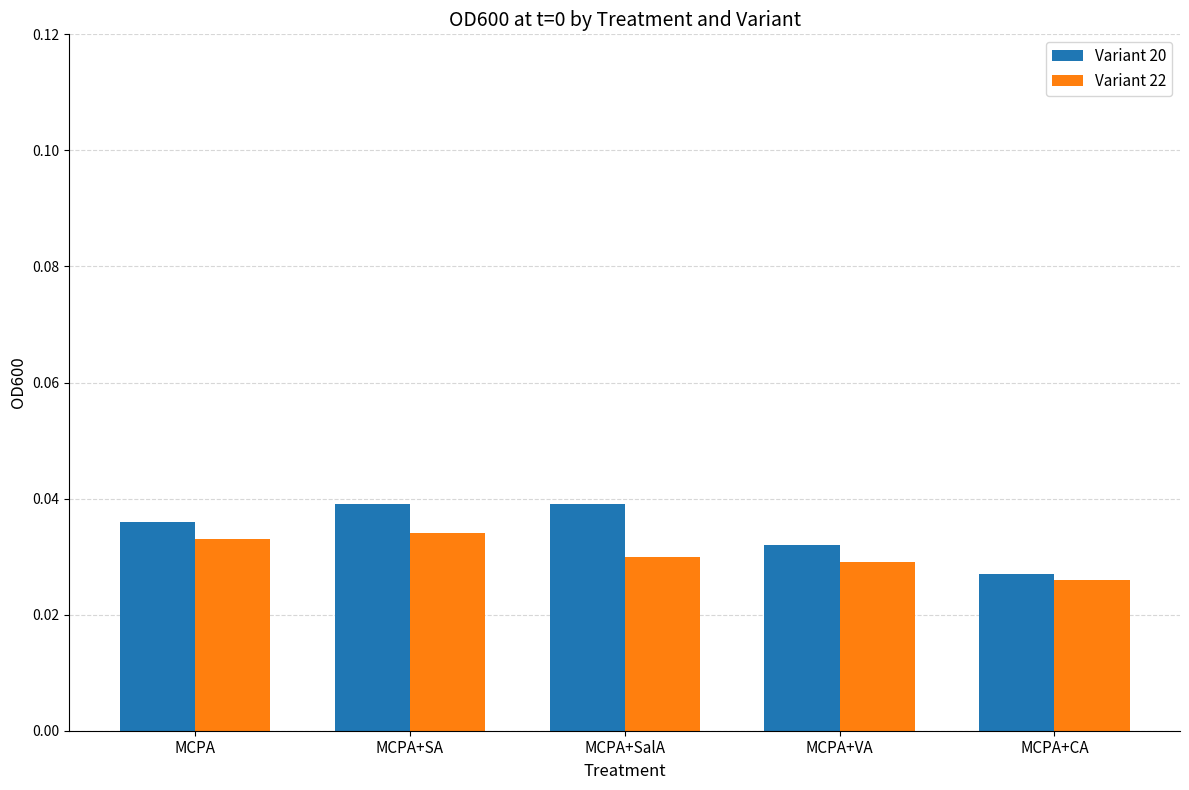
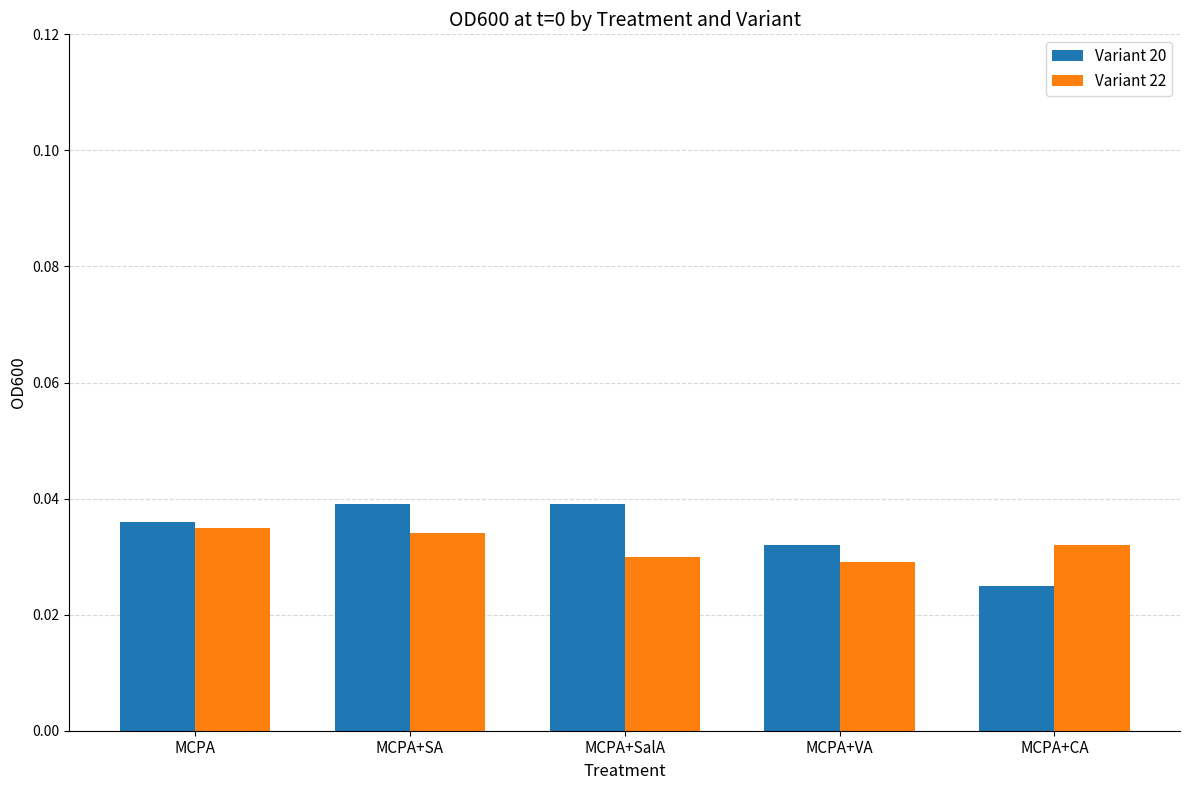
Variant 22, MCPA: 0.033 -> 0.035
Variant 20, MCPA+CA: 0.027 -> 0.025
Variant 22, MCPA+CA: 0.026 -> 0.032
